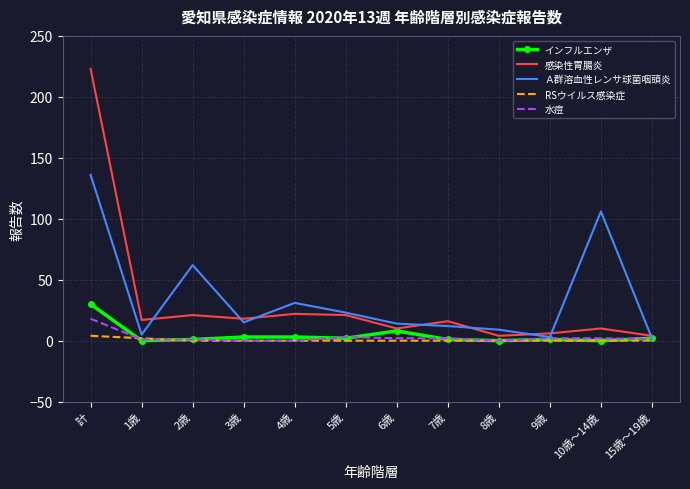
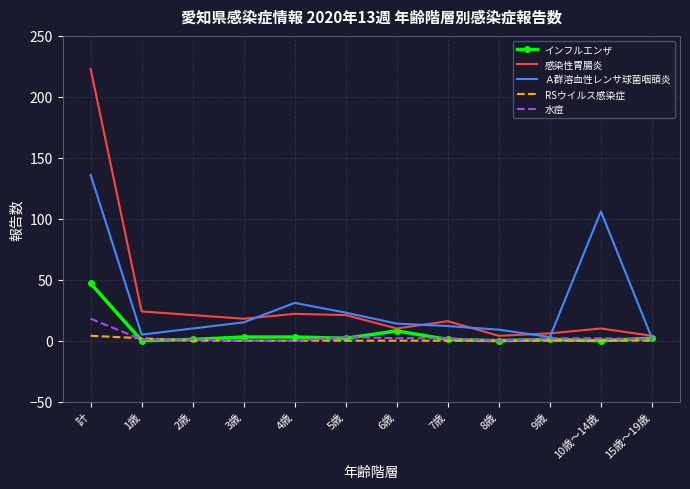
インフルエンザ, 計: 30 -> 47
感染性胃腸炎, 1歳: 17 -> 24
Ａ群溶血性レンサ球菌咽頭炎, 2歳: 62 -> 10
